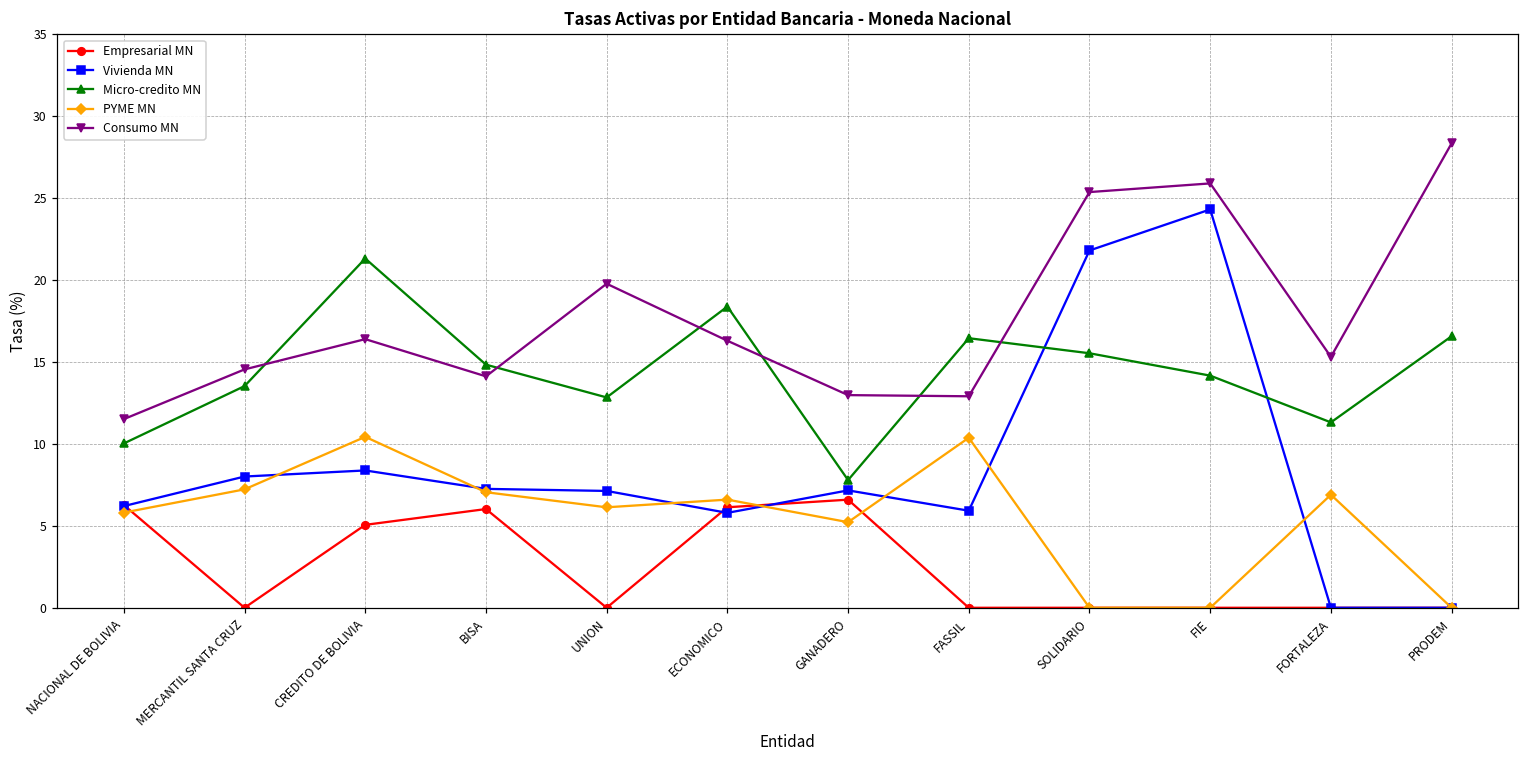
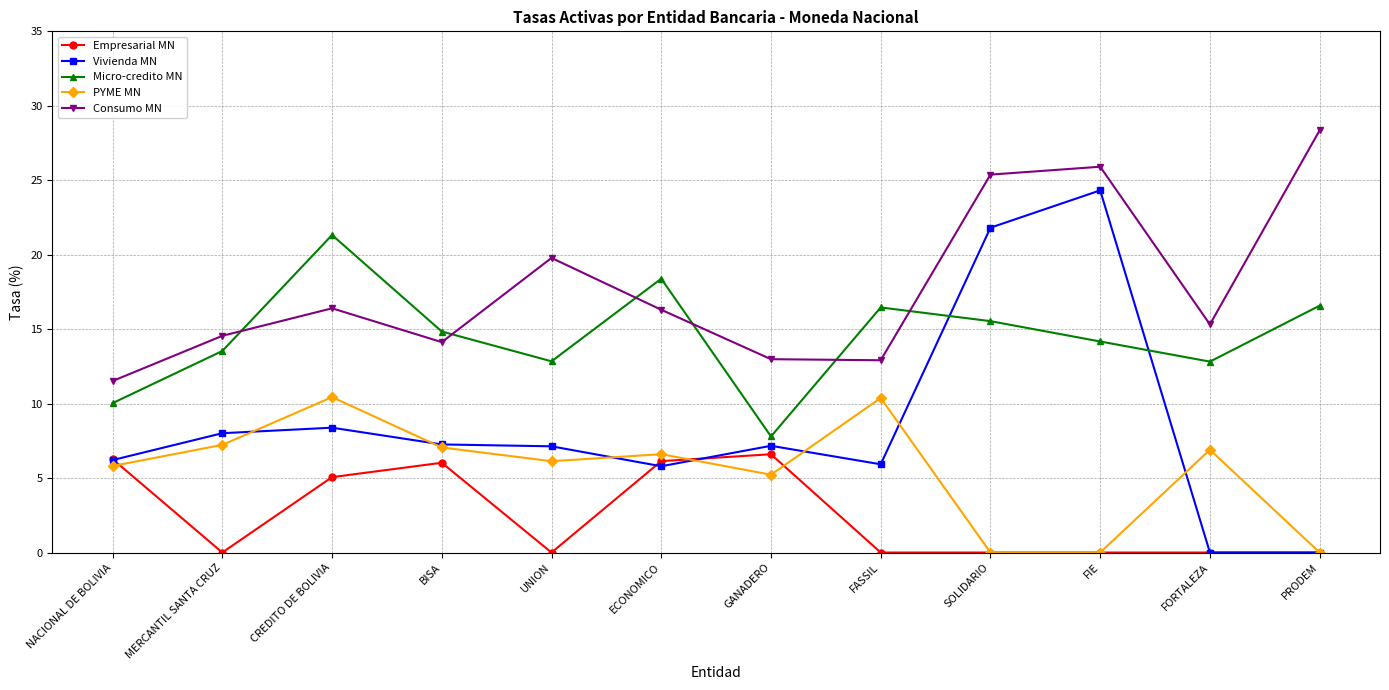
Micro-credito MN, FORTALEZA: 11.3 -> 12.8
